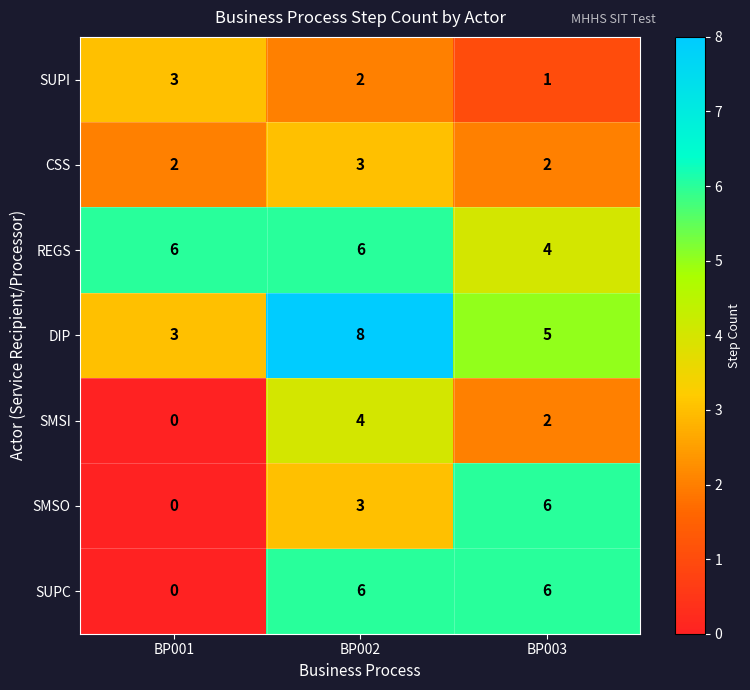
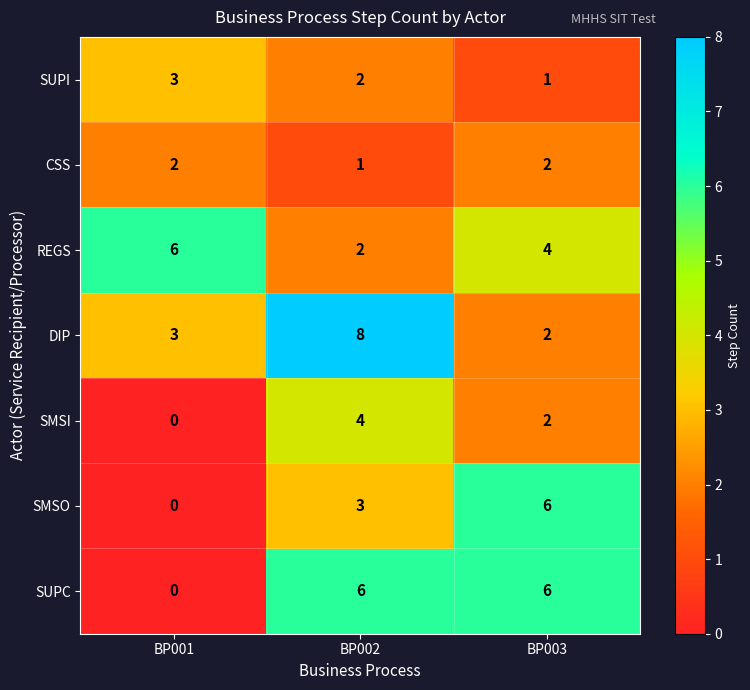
CSS, BP002: 3 -> 1
REGS, BP002: 6 -> 2
DIP, BP003: 5 -> 2
